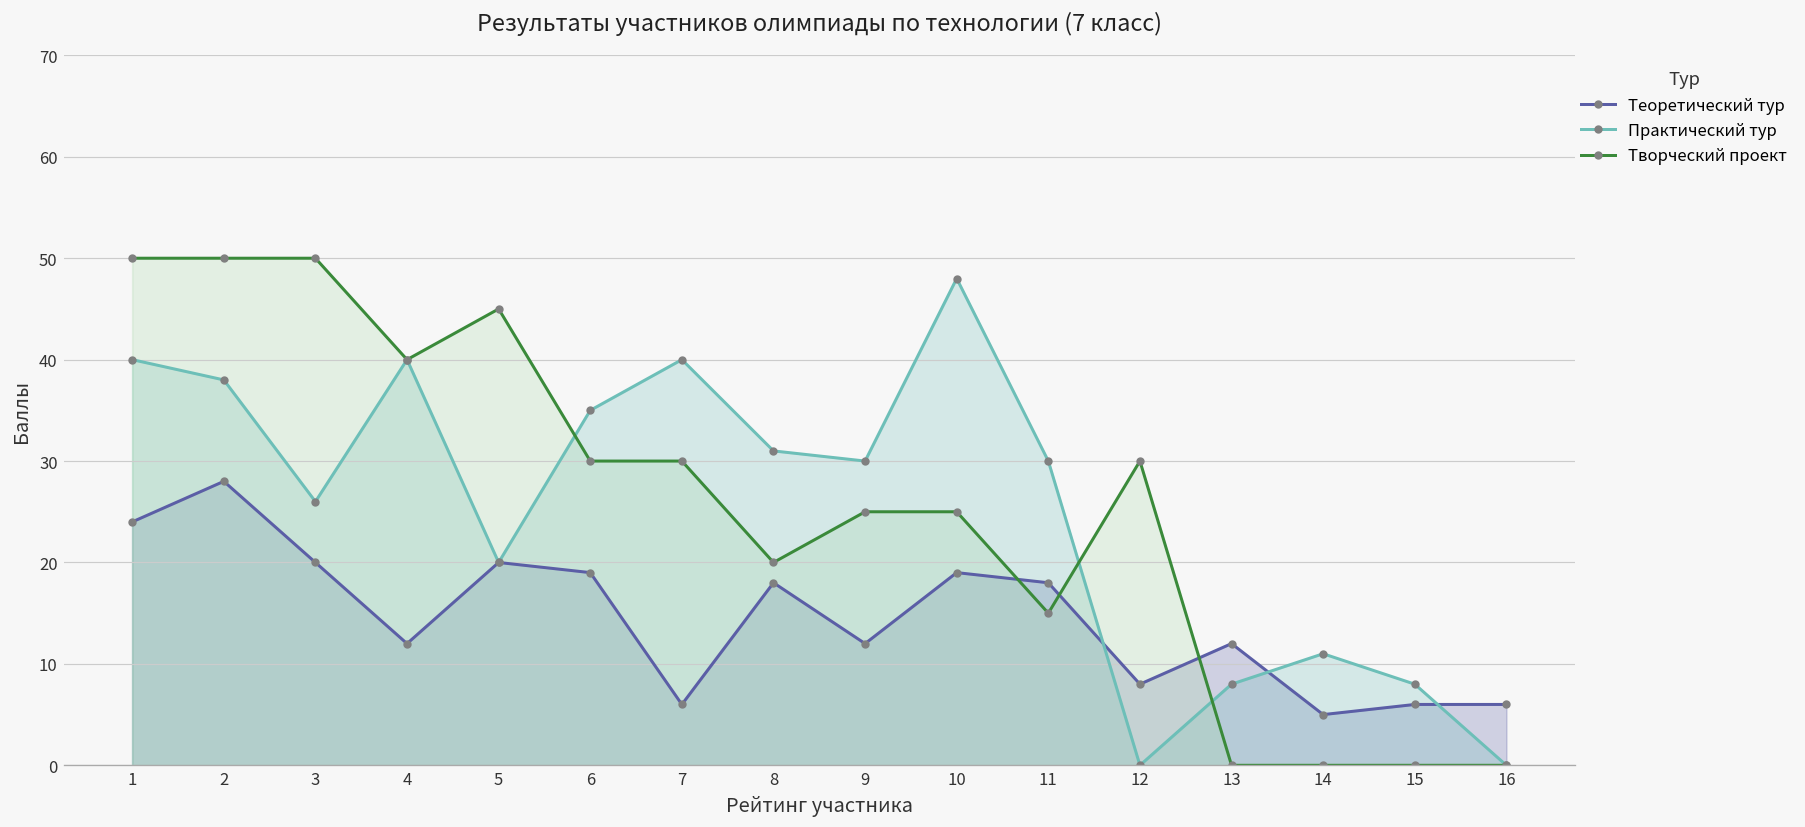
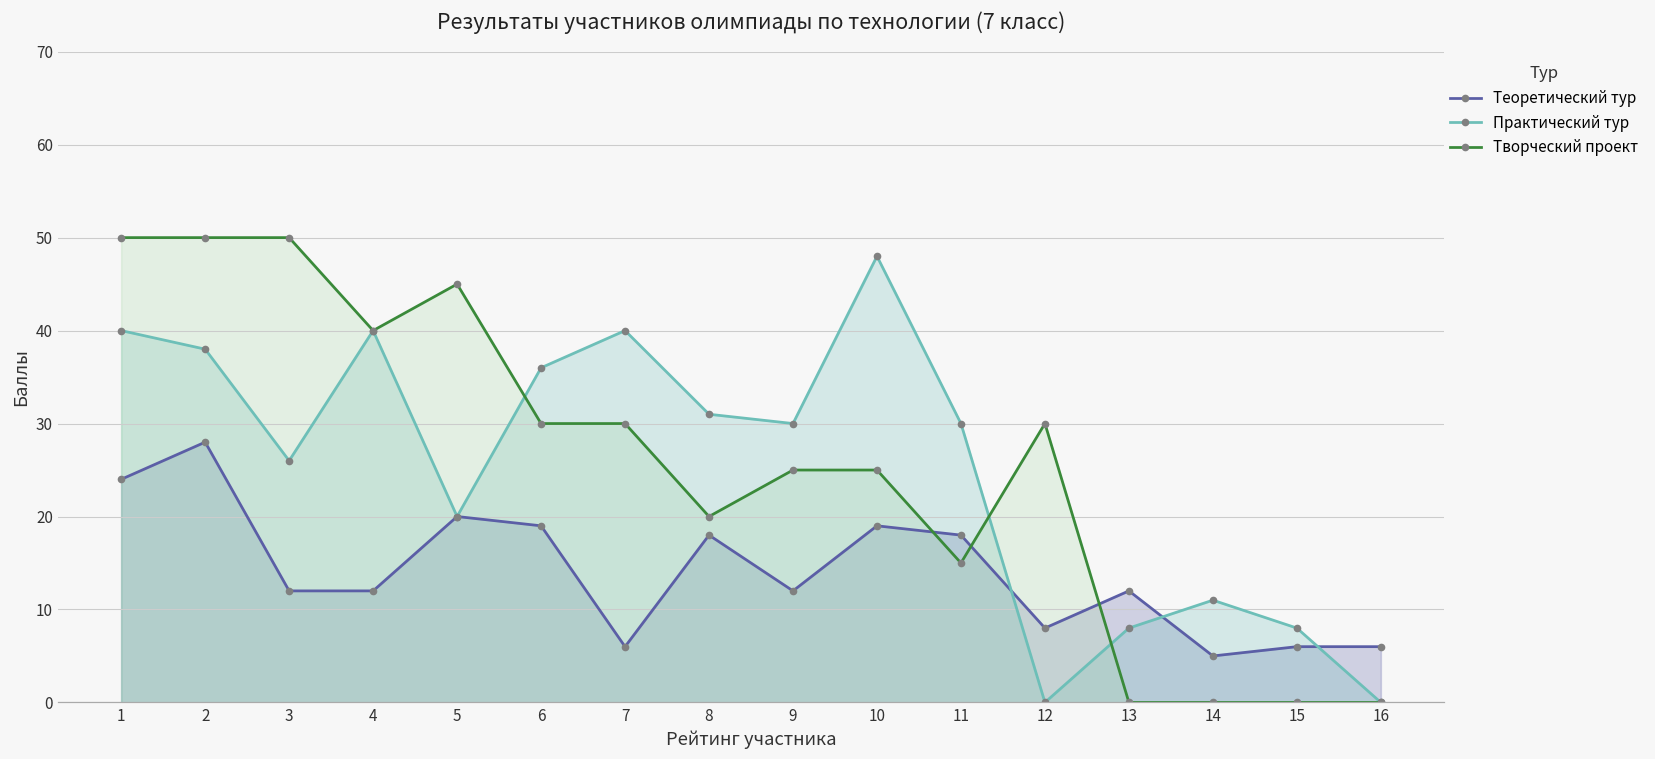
Теоретический тур, 3: 20 -> 12
Практический тур, 6: 35 -> 36
